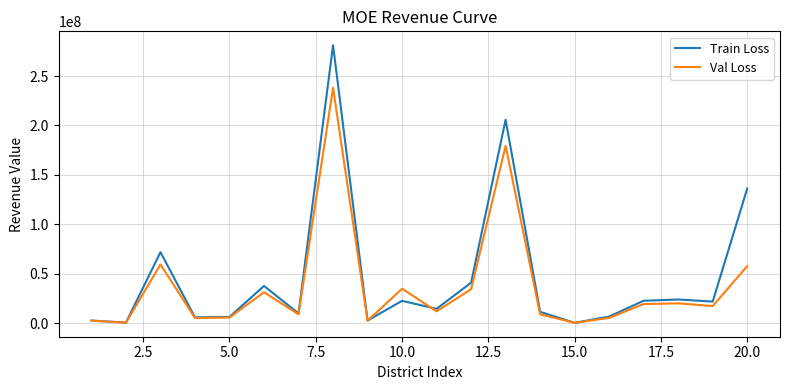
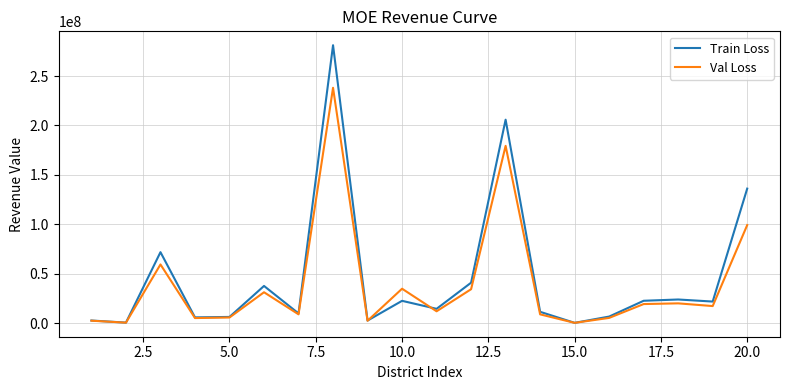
Val Loss, 20.0: 60000000 -> 100000000
